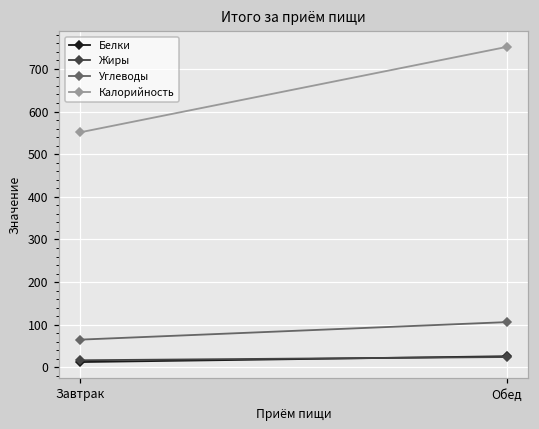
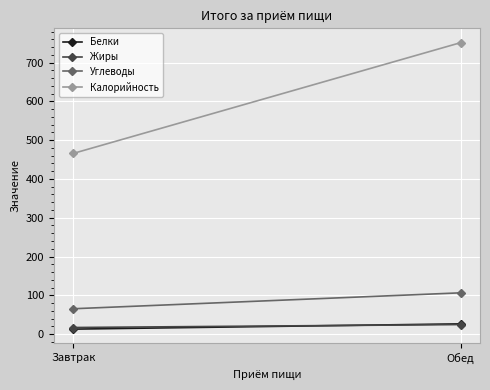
Калорийность, Завтрак: 550 -> 470
